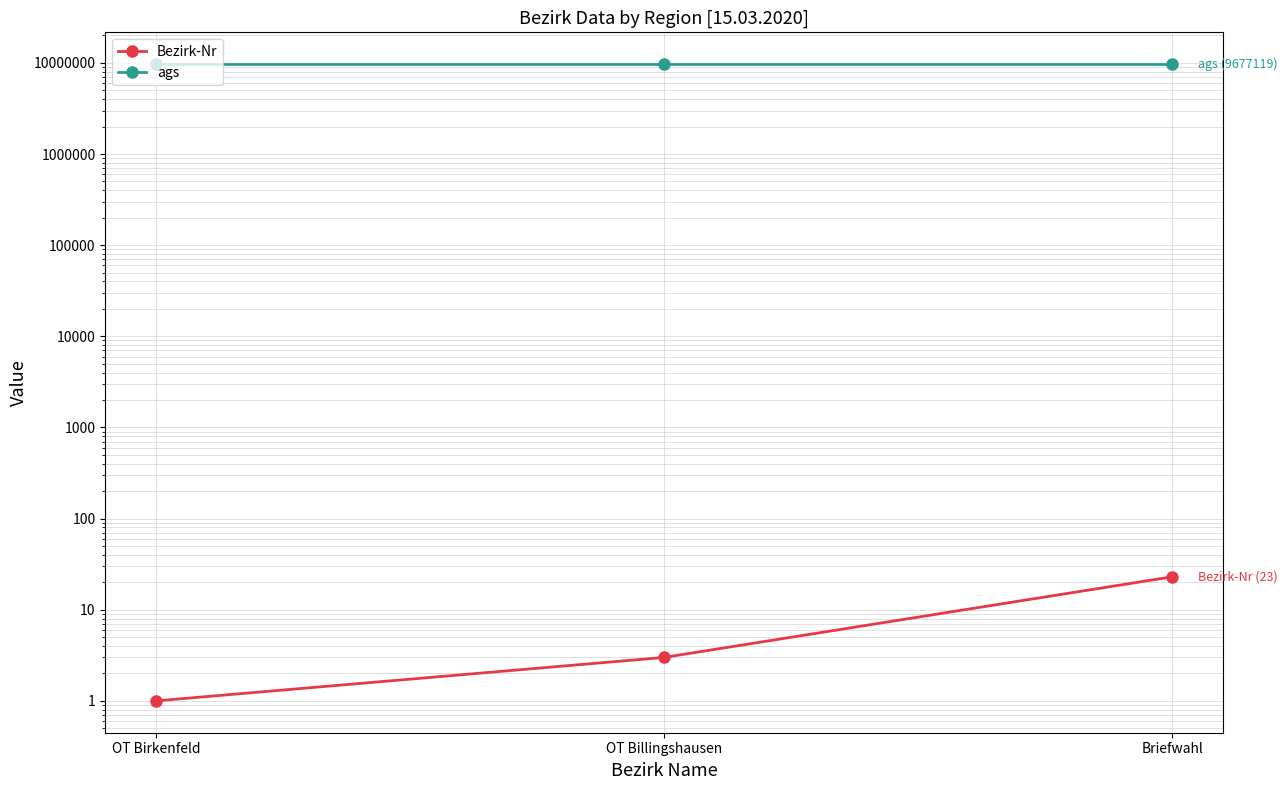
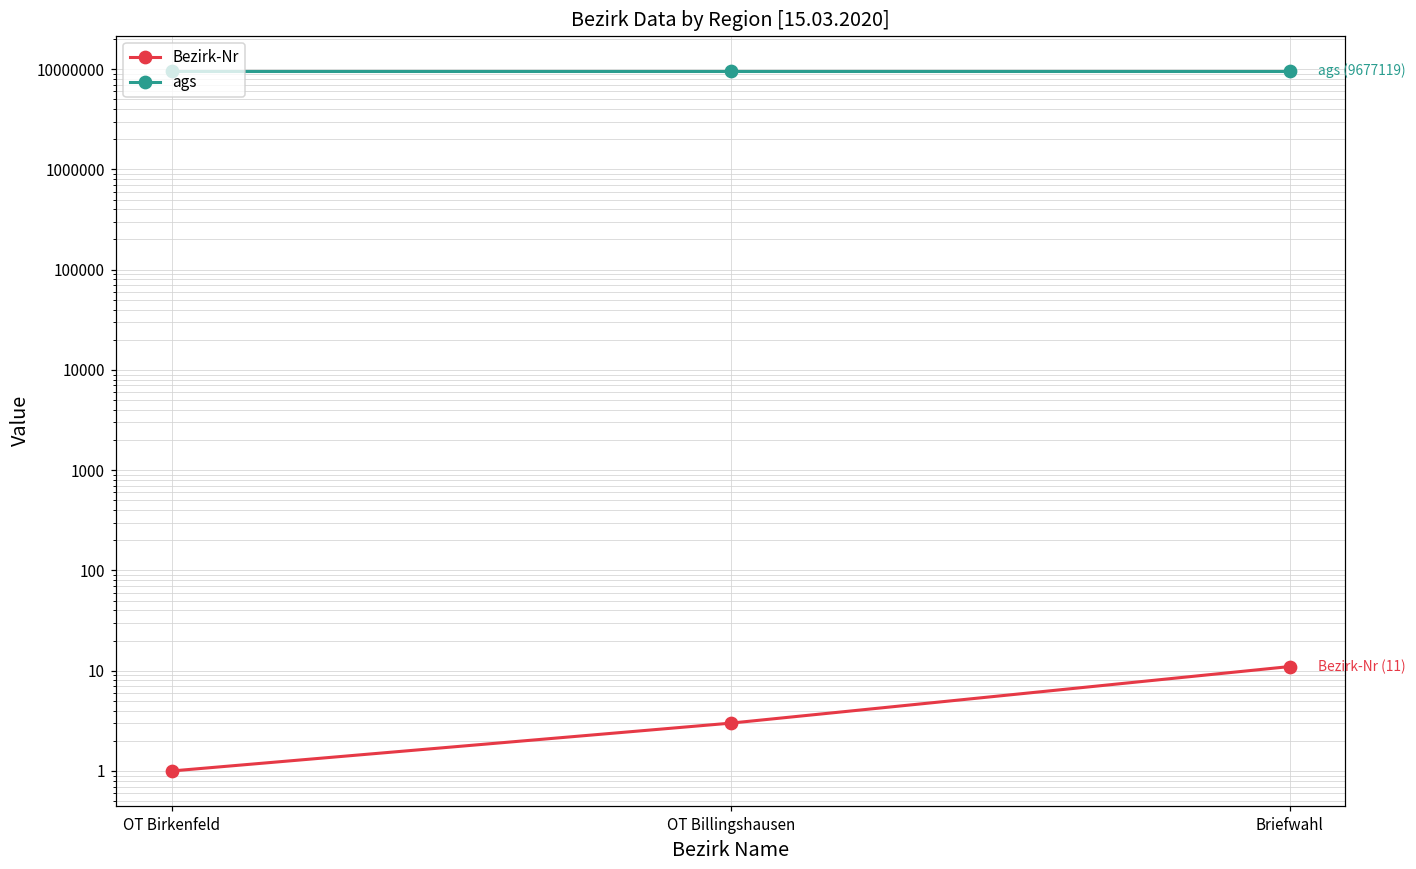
Bezirk-Nr, Briefwahl: (23) -> (11)
